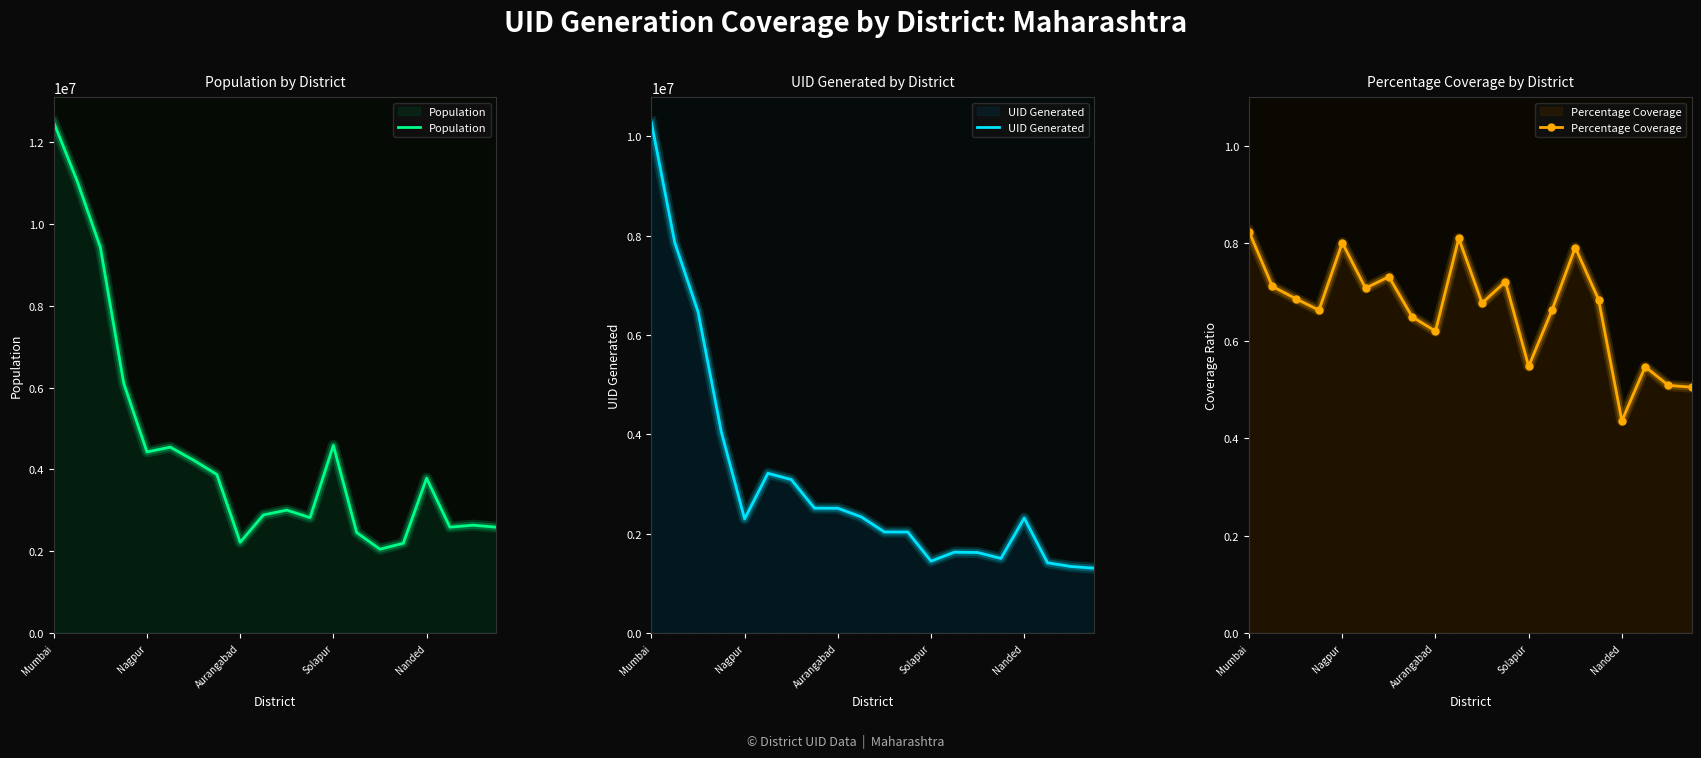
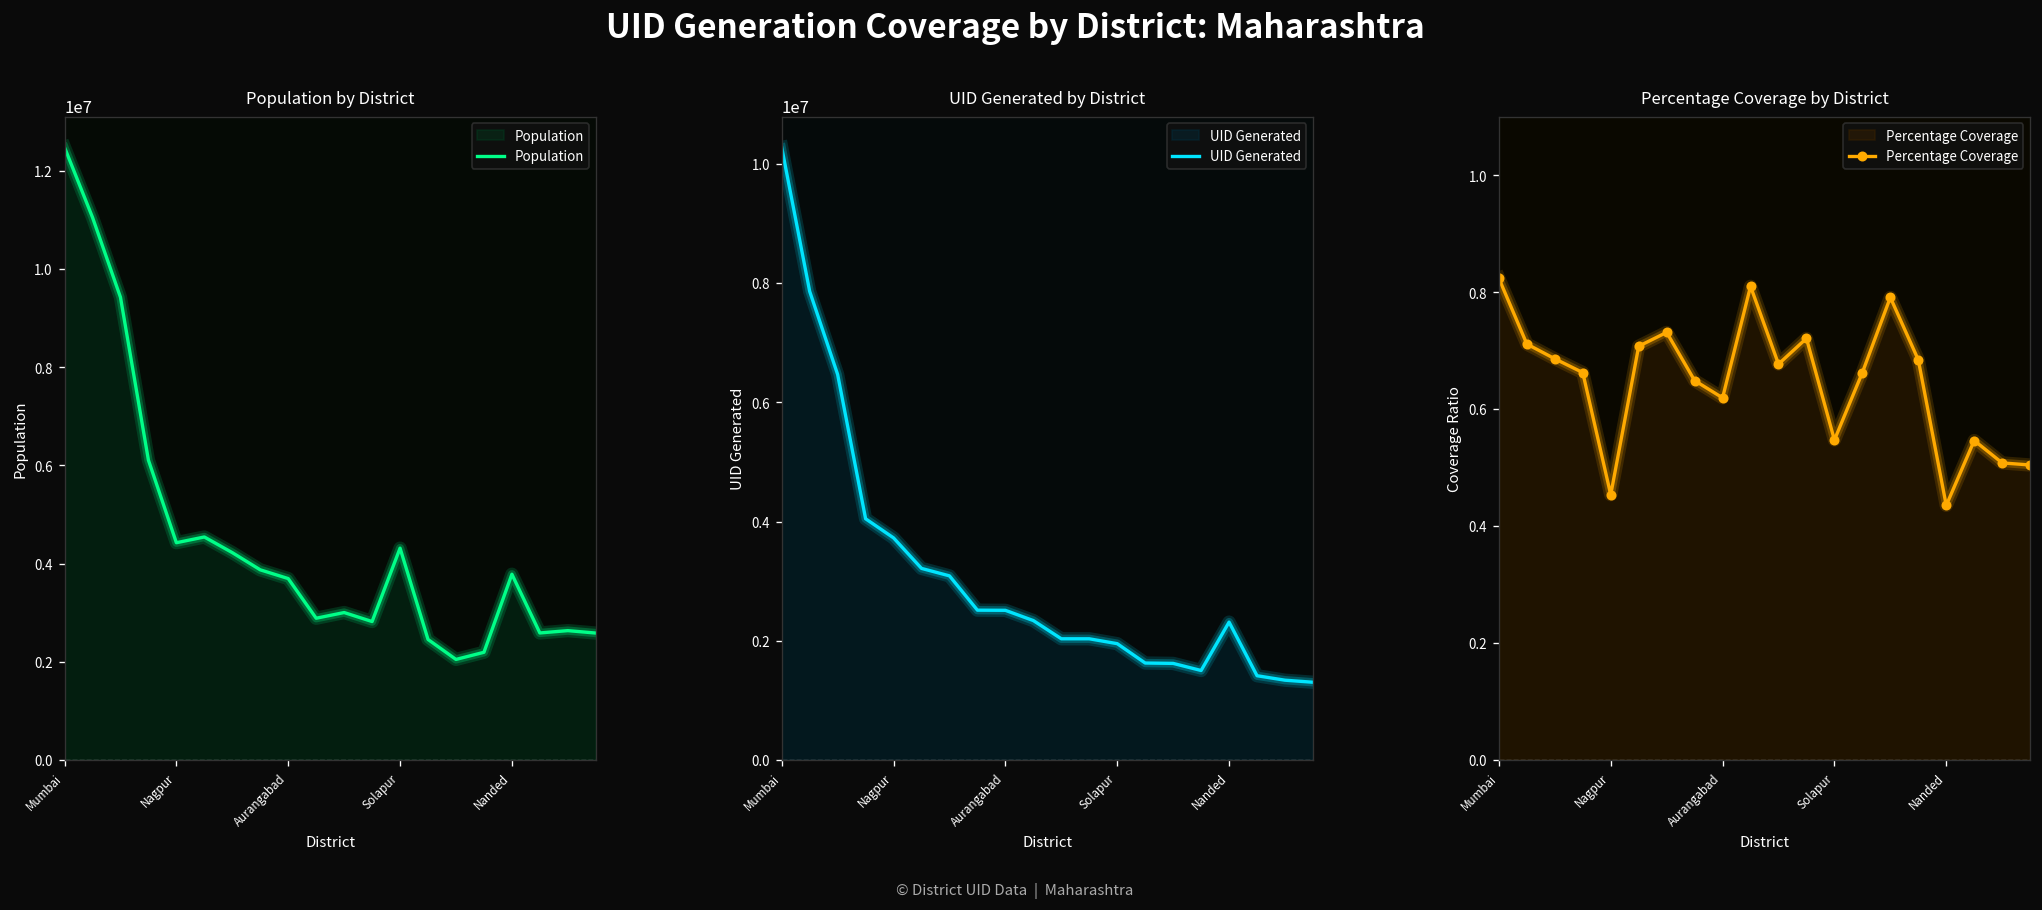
Population by District, Aurangabad: 2200000 -> 3700000
Population by District, Solapur: 4600000 -> 4300000
UID Generated by District, Nagpur: 2300000 -> 3700000
UID Generated by District, Solapur: 1400000 -> 2000000
Percentage Coverage by District, Nagpur: 0.80 -> 0.45
